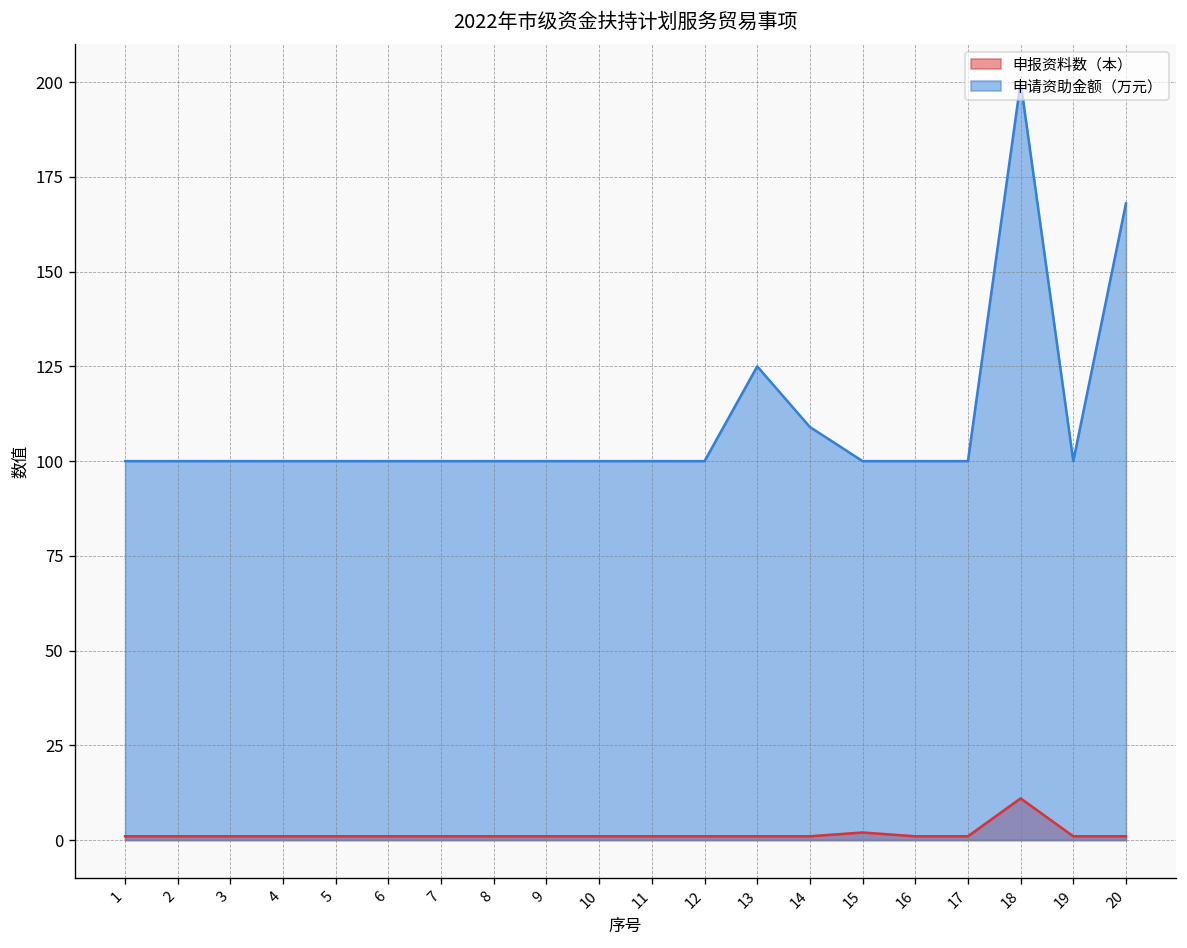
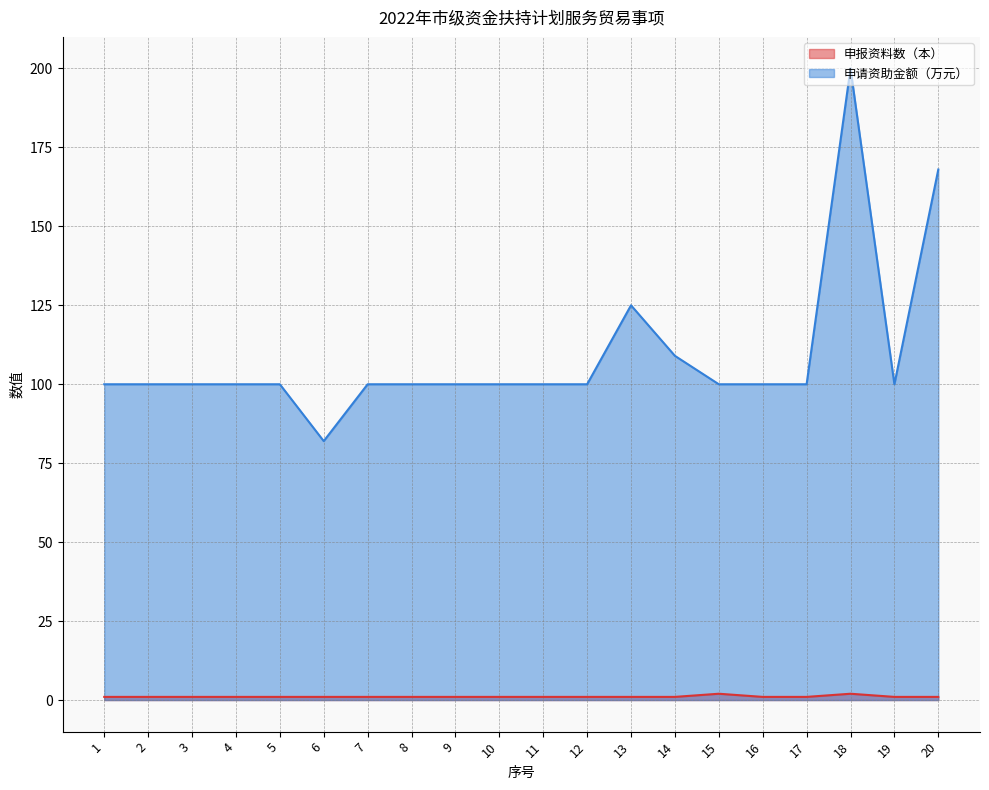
申请资助金额（万元）, 6: 100 -> 82
申报资料数（本）, 18: 11 -> 2
